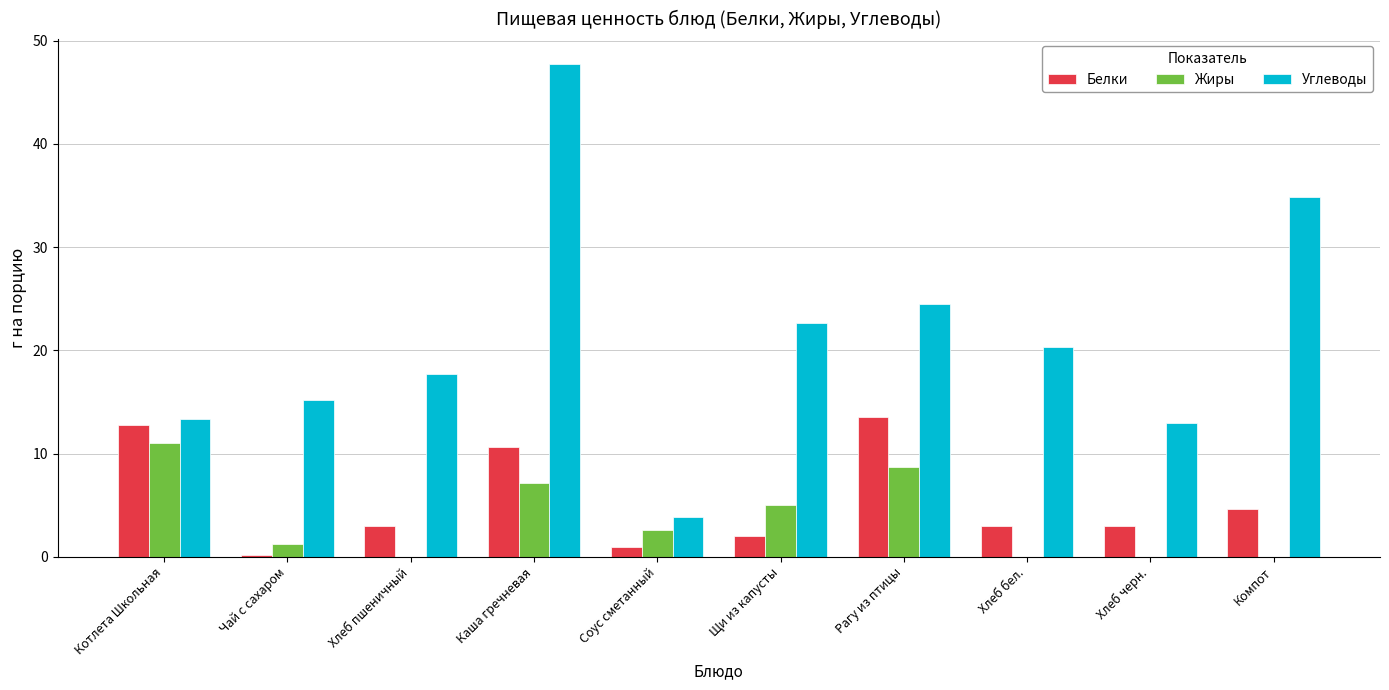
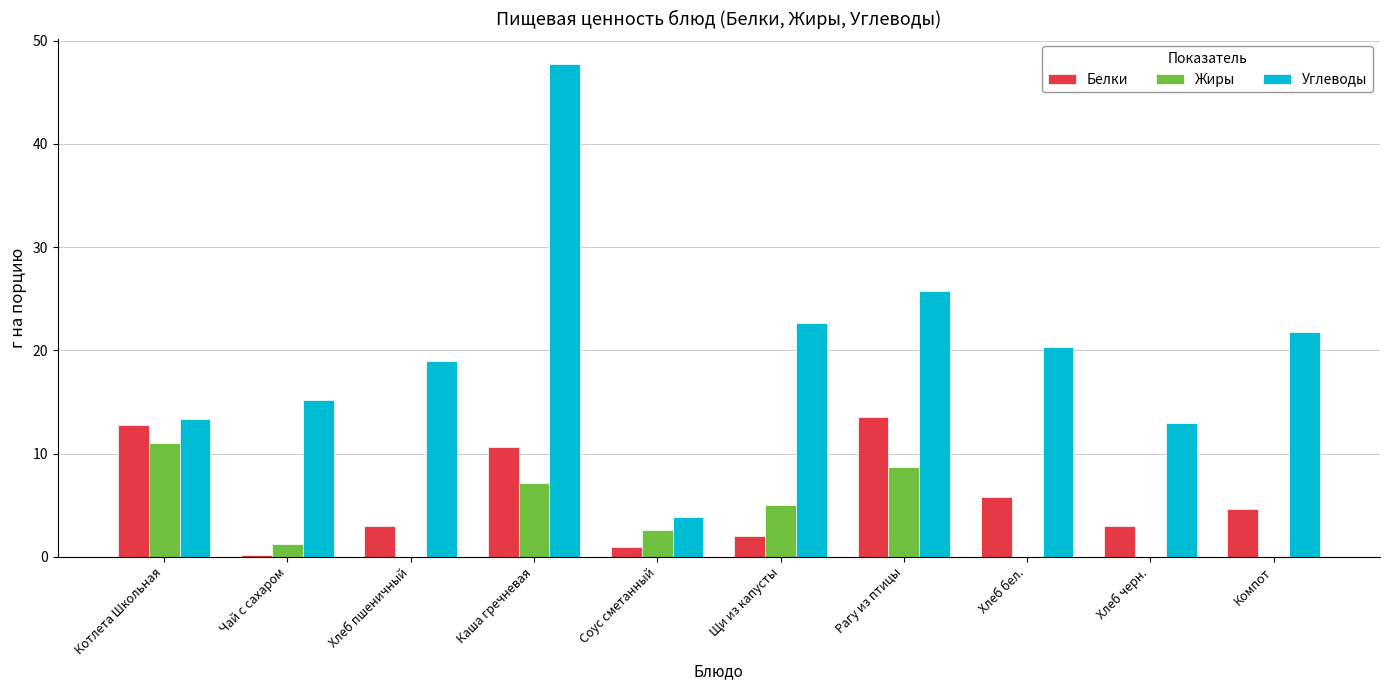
Углеводы, Хлеб пшеничный: 17.7 -> 19.0
Углеводы, Рагу из птицы: 24.5 -> 25.7
Белки, Хлеб бел.: 3.0 -> 5.8
Углеводы, Компот: 34.9 -> 21.8
